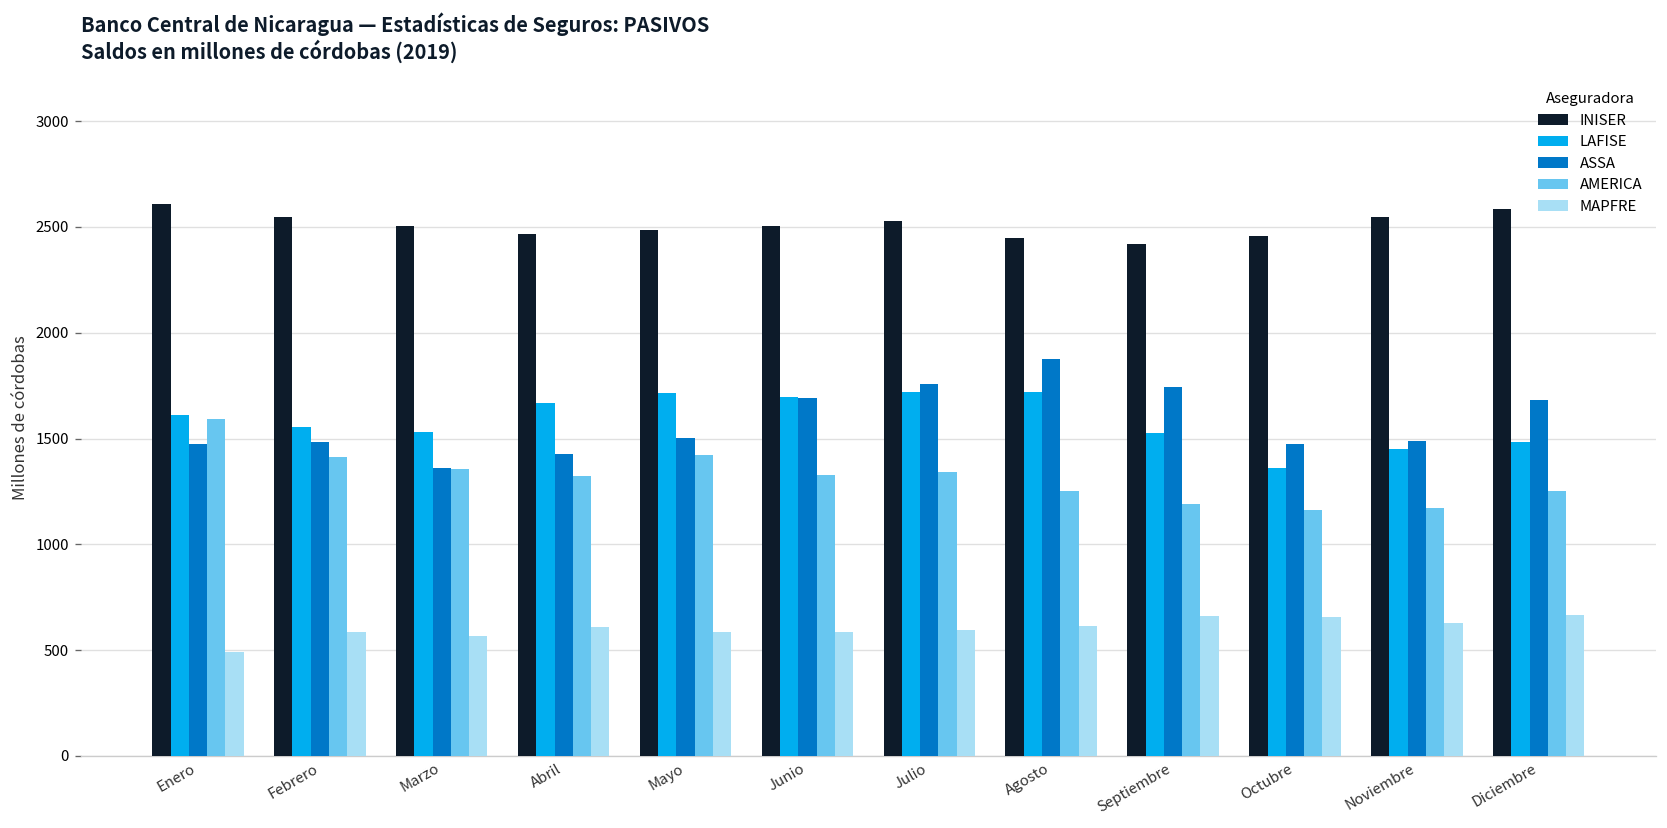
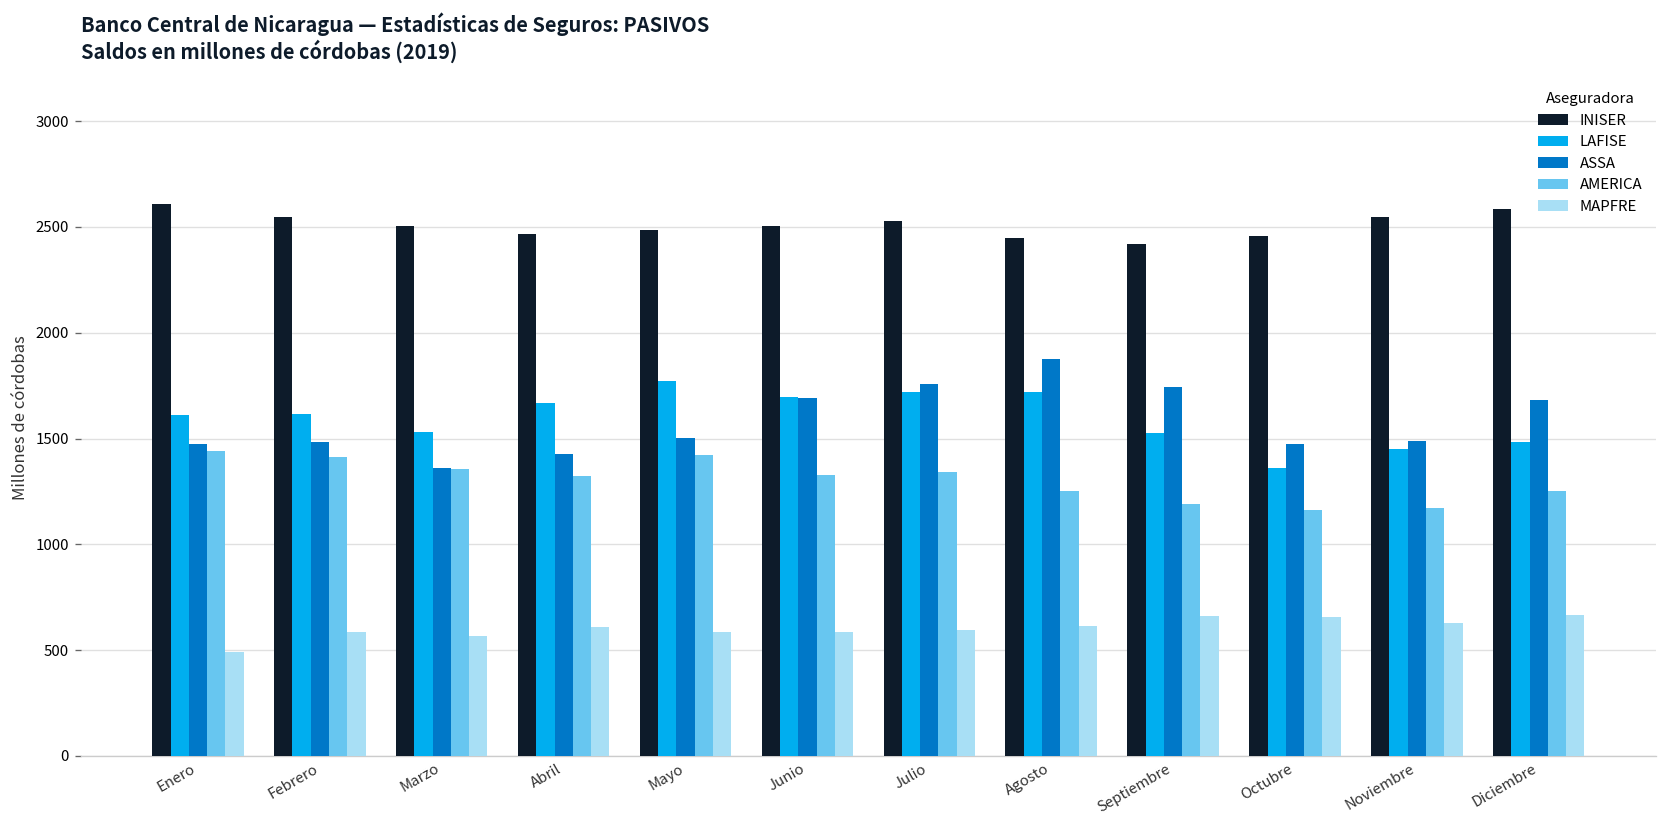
AMERICA, Enero: 1590 -> 1440
LAFISE, Febrero: 1560 -> 1620
LAFISE, Mayo: 1720 -> 1770
